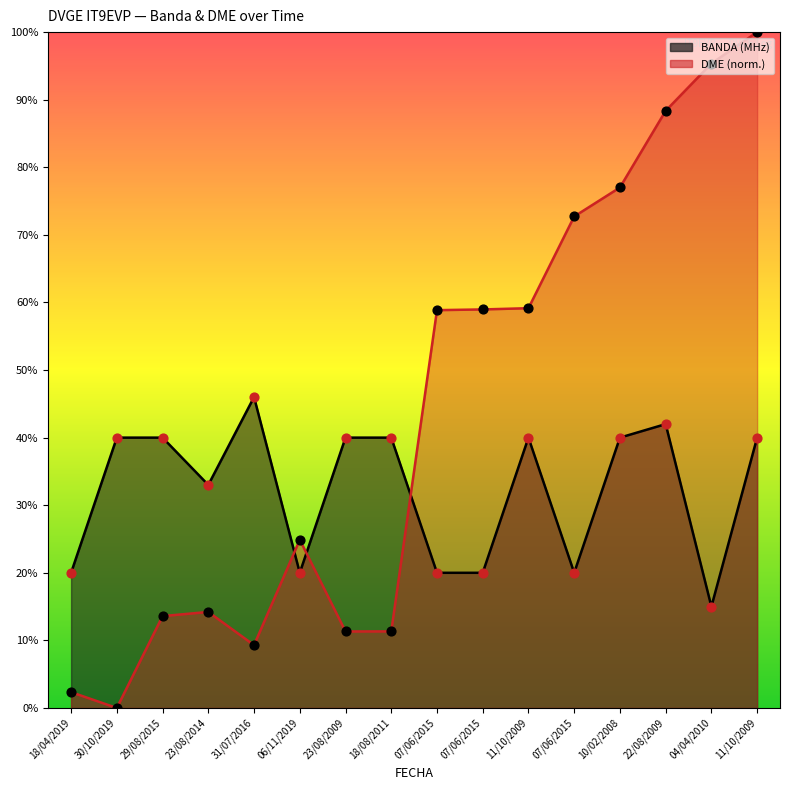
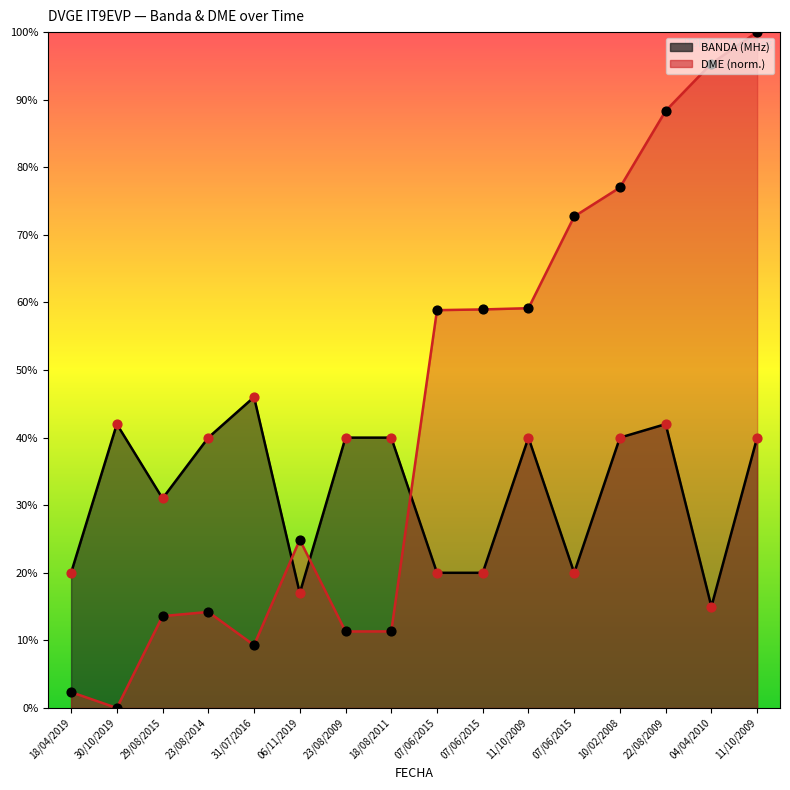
BANDA (MHz), 30/10/2019: 40% -> 42%
BANDA (MHz), 29/08/2015: 40% -> 31%
BANDA (MHz), 23/08/2014: 33% -> 40%
BANDA (MHz), 06/11/2019: 20% -> 17%
